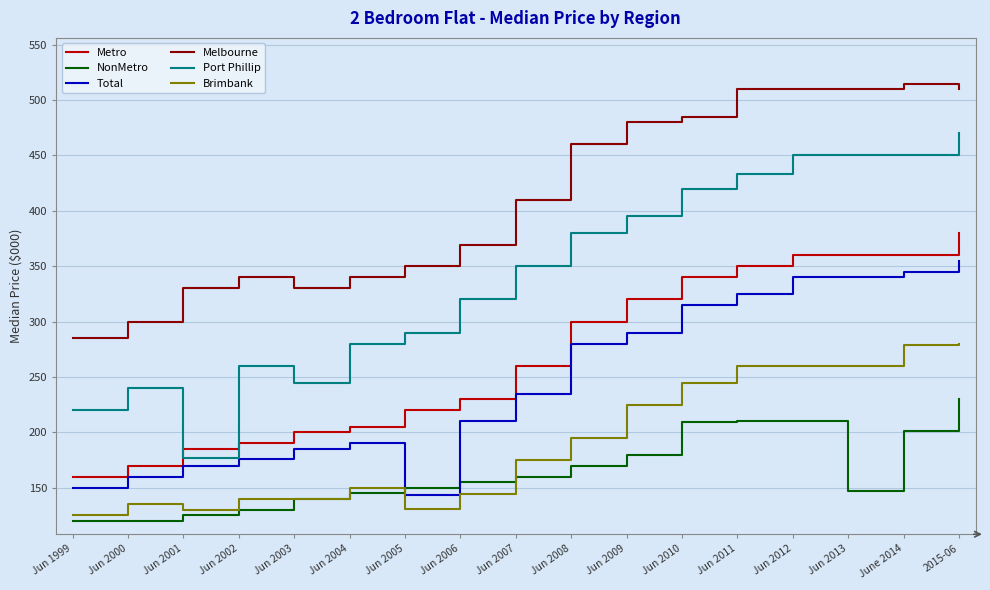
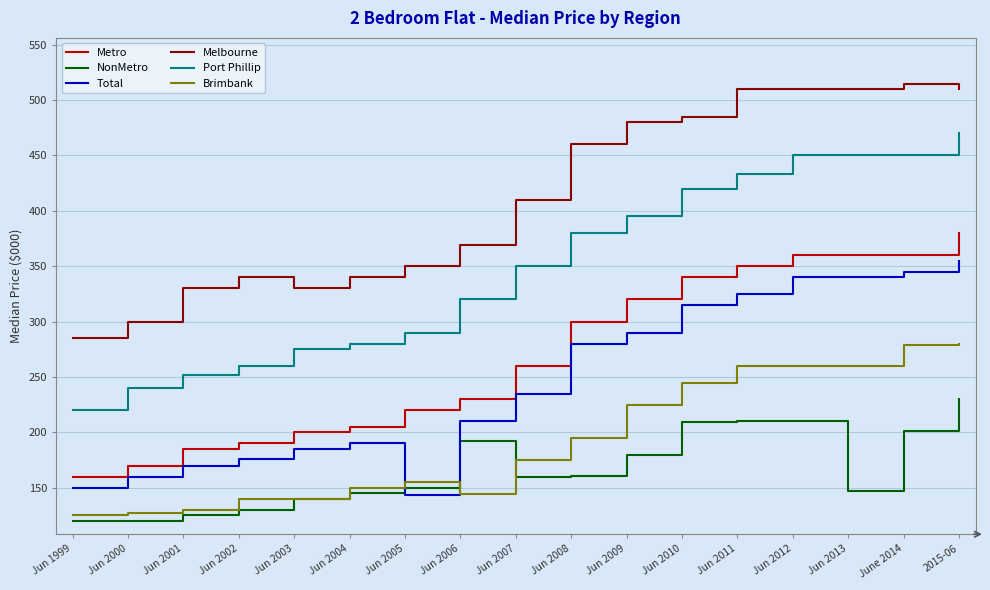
Brimbank, Jun 2000: 135 -> 127
Port Phillip, Jun 2001: 177 -> 252
Port Phillip, Jun 2003: 245 -> 275
Brimbank, Jun 2005: 131 -> 155
NonMetro, Jun 2006: 155 -> 192
NonMetro, Jun 2008: 170 -> 161
